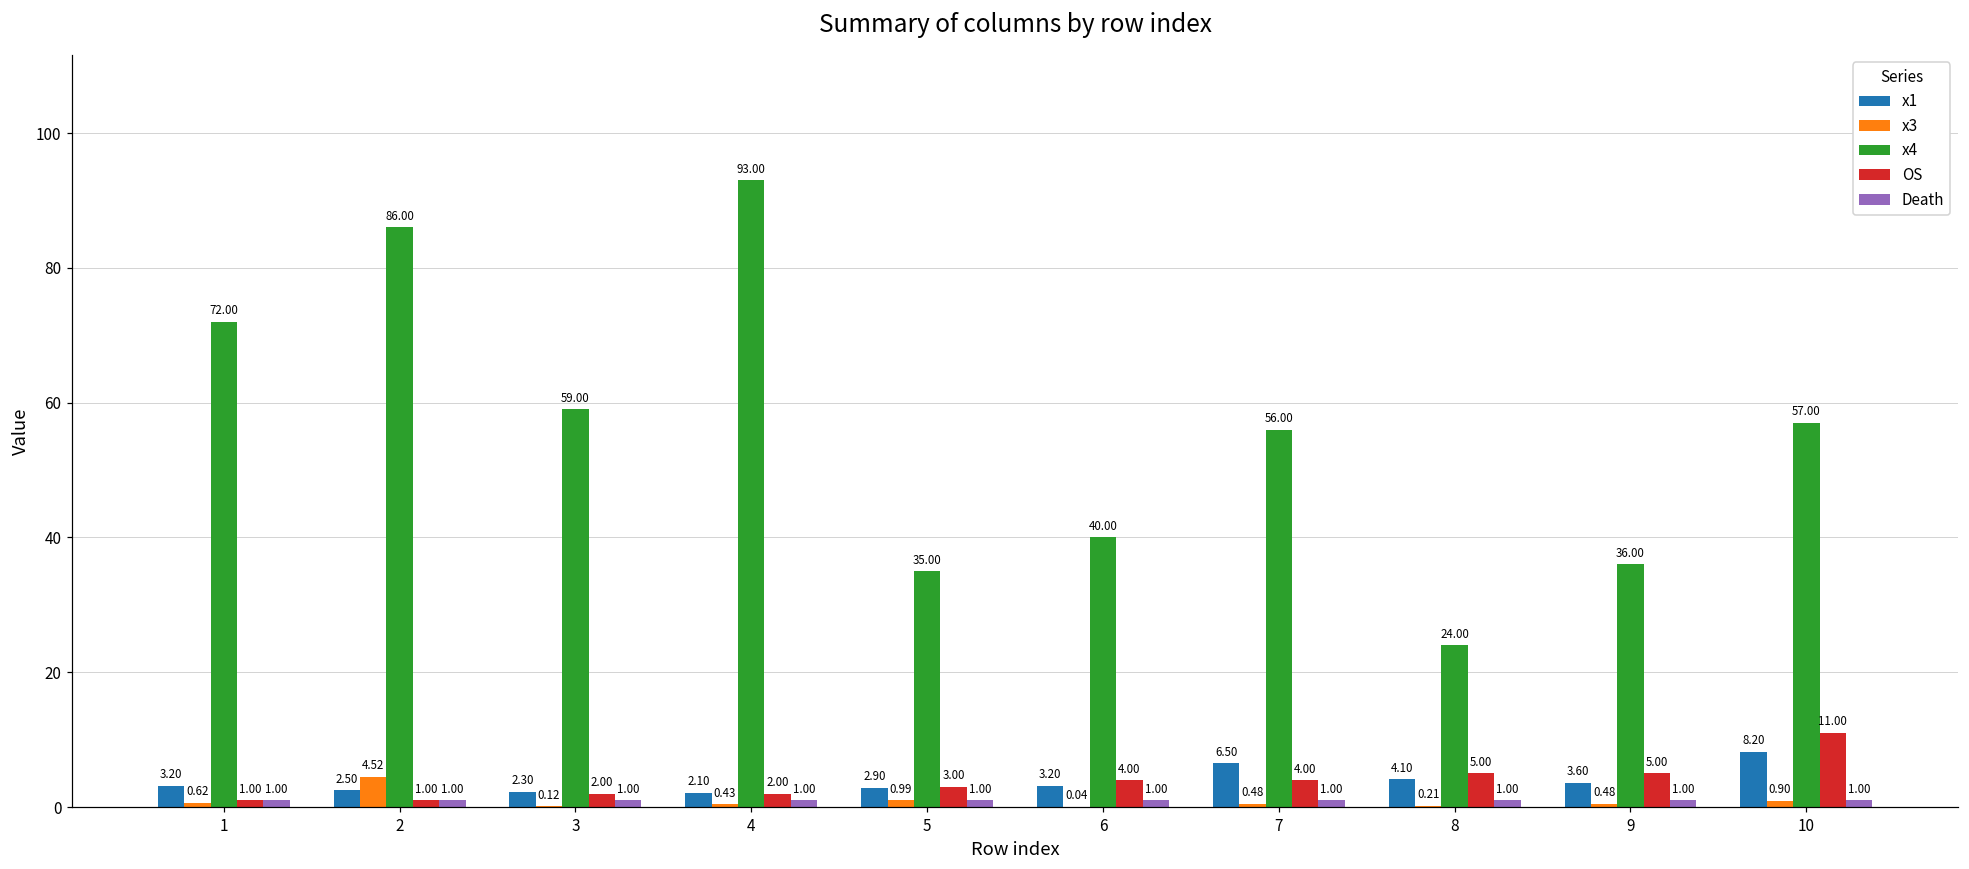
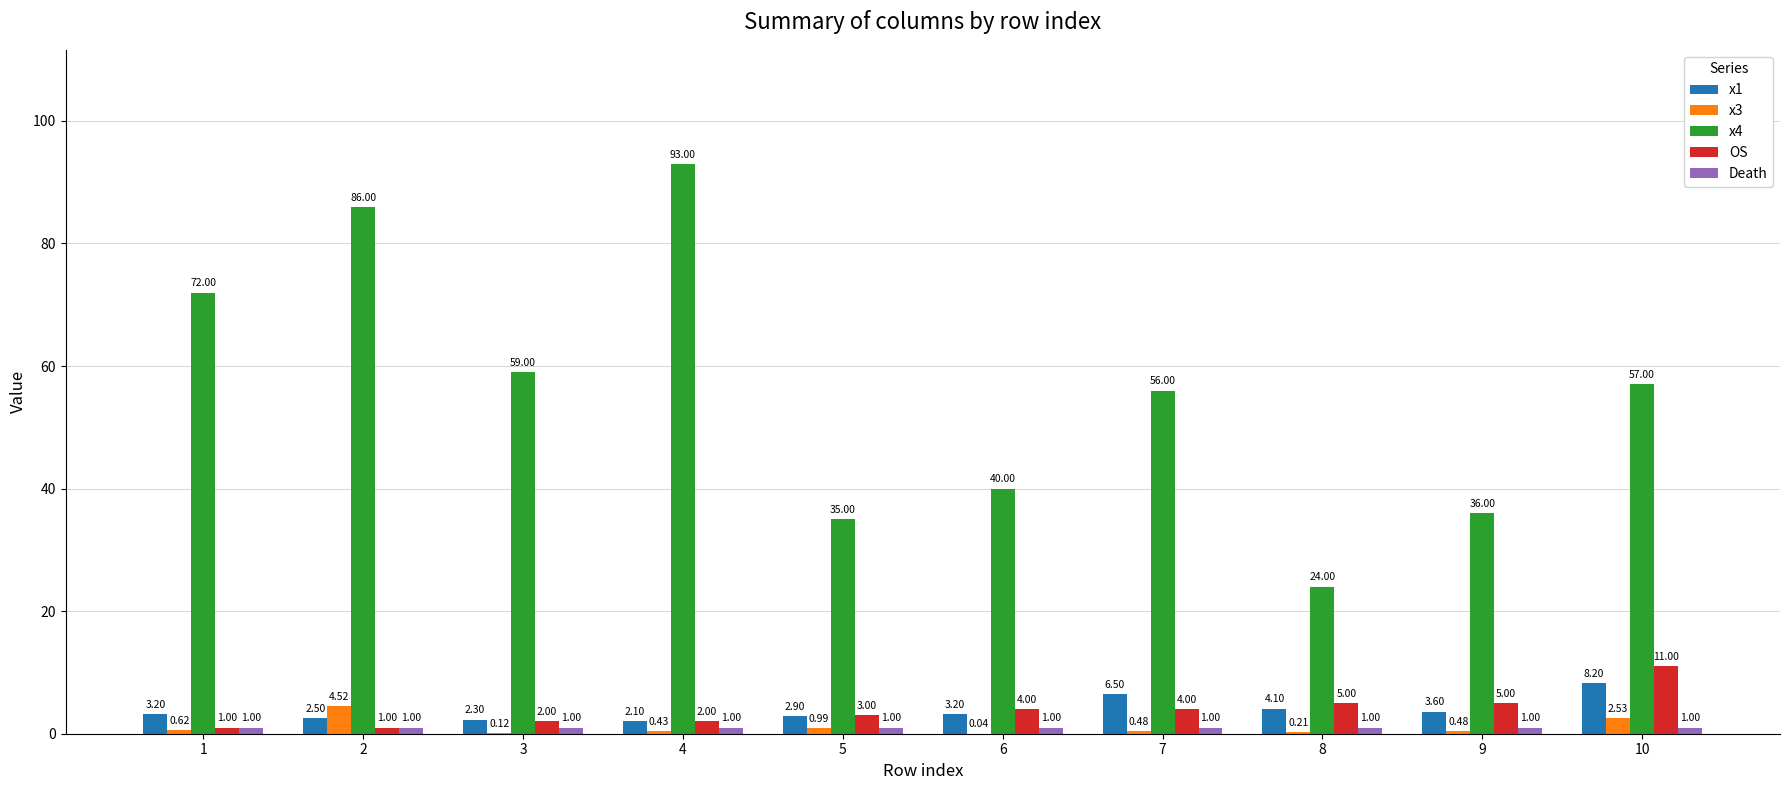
x3, 10: 0.90 -> 2.53
